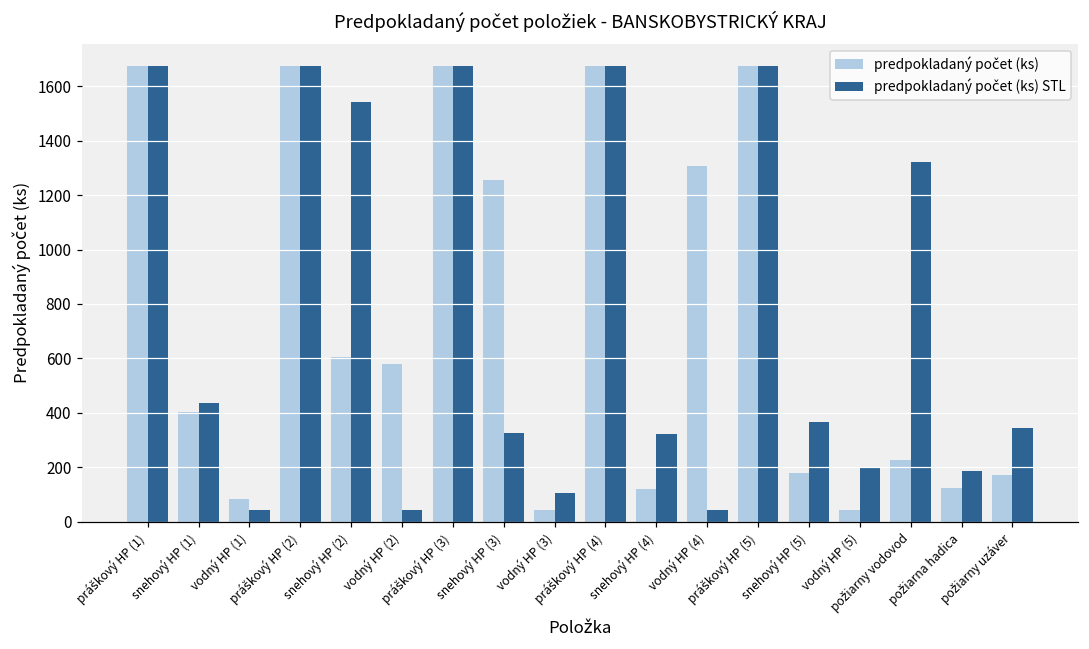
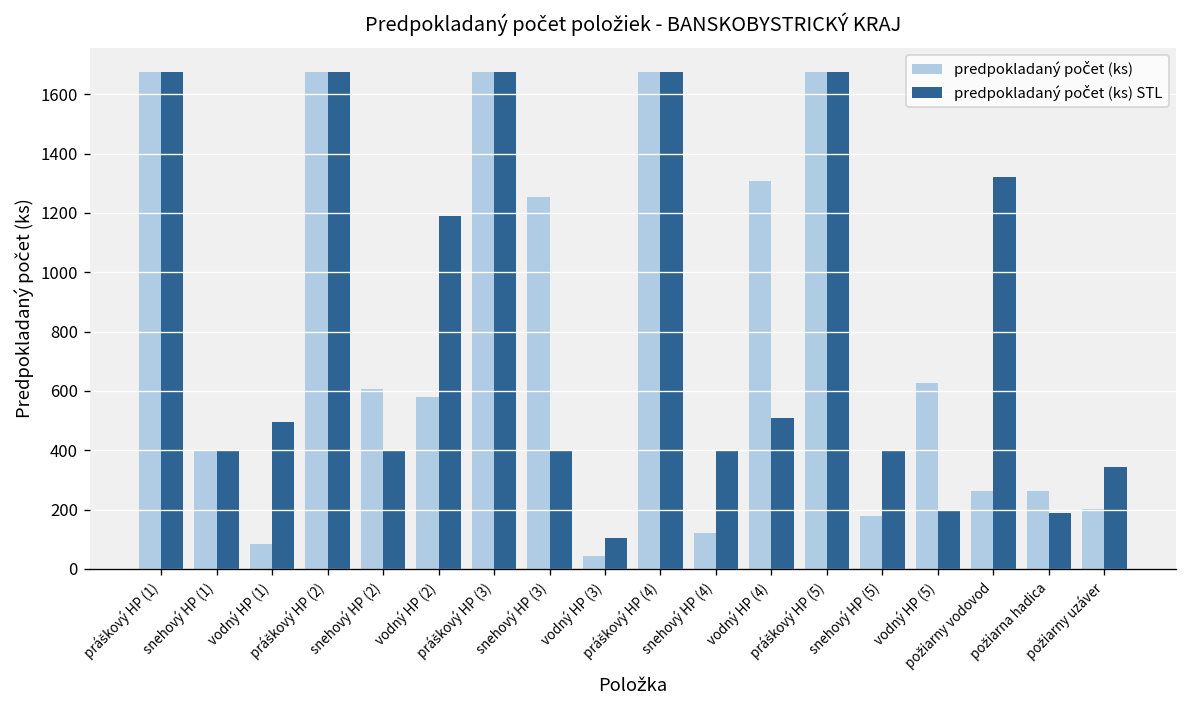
predpokladaný počet (ks) STL, snehový HP (1): 440 -> 400
predpokladaný počet (ks) STL, vodný HP (1): 40 -> 500
predpokladaný počet (ks) STL, snehový HP (2): 1540 -> 400
predpokladaný počet (ks) STL, vodný HP (2): 40 -> 1190
predpokladaný počet (ks) STL, snehový HP (3): 330 -> 400
predpokladaný počet (ks) STL, snehový HP (4): 320 -> 400
predpokladaný počet (ks) STL, vodný HP (4): 40 -> 510
predpokladaný počet (ks) STL, snehový HP (5): 370 -> 400
predpokladaný počet (ks), vodný HP (5): 40 -> 630
predpokladaný počet (ks), požiarny vodovod: 230 -> 260
predpokladaný počet (ks), požiarna hadica: 120 -> 260
predpokladaný počet (ks), požiarny uzáver: 170 -> 200
